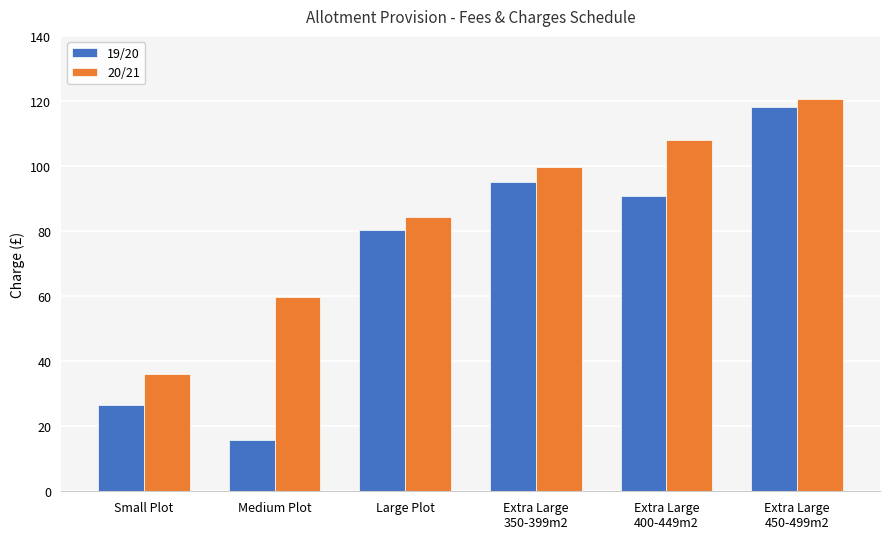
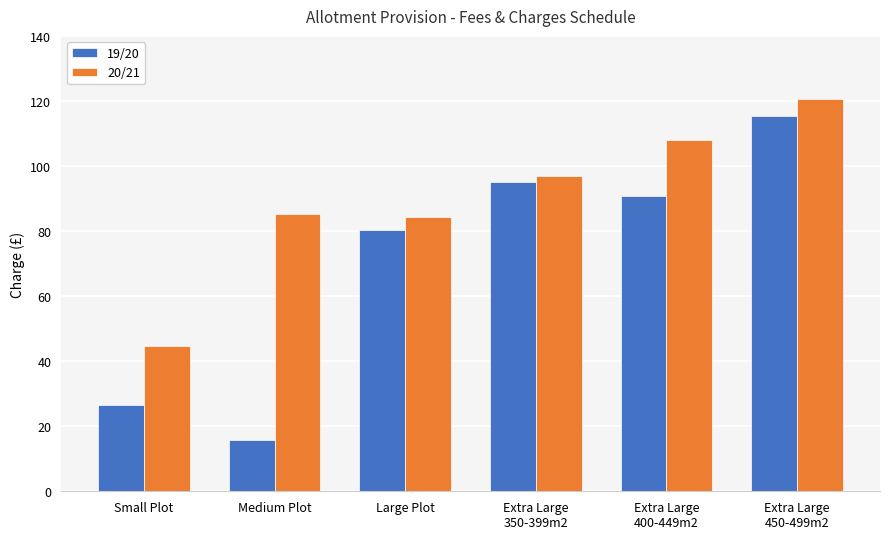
20/21, Small Plot: 36 -> 45
20/21, Medium Plot: 60 -> 85
20/21, Extra Large 350-399m2: 100 -> 97
19/20, Extra Large 450-499m2: 118 -> 116
